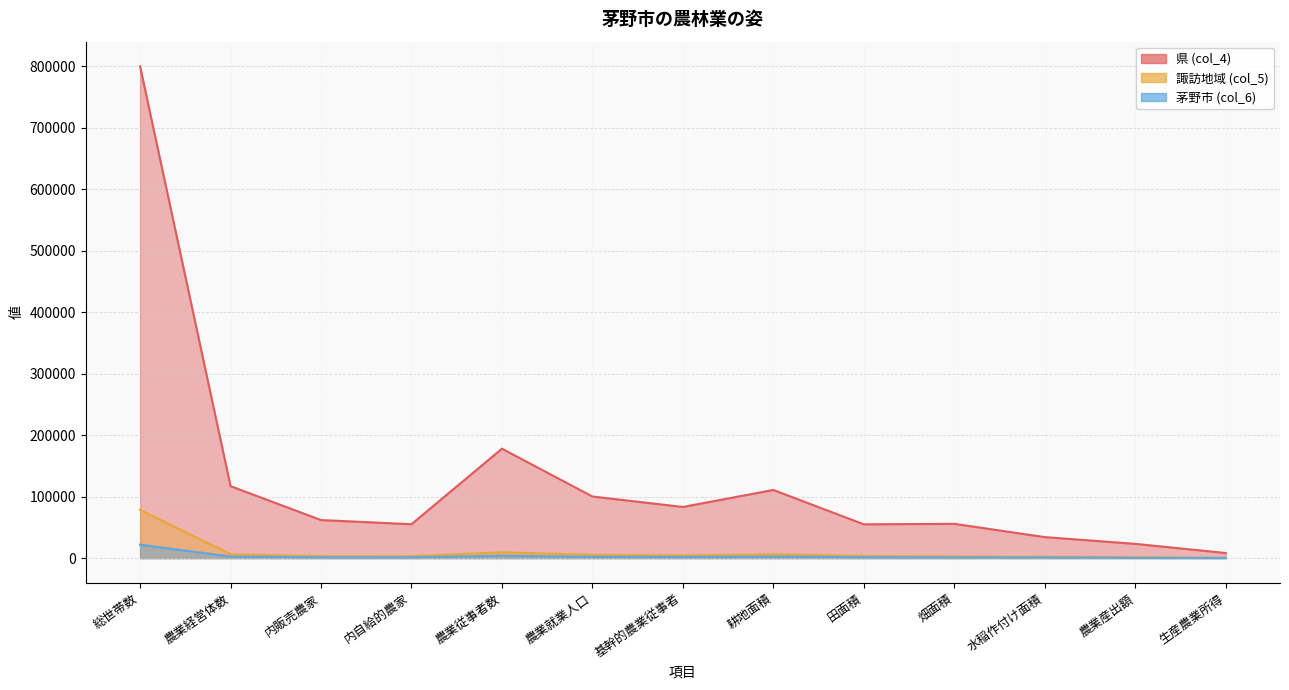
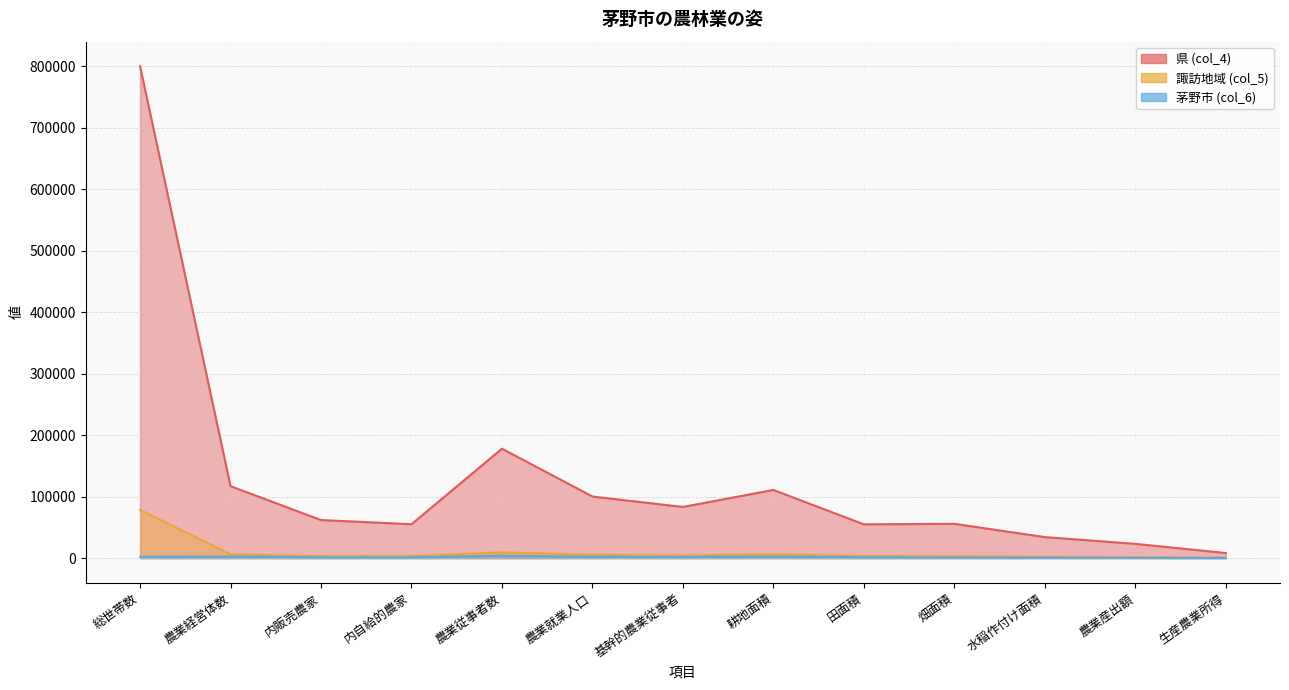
茅野市 (col_6), 総世帯数: 20000 -> 0
